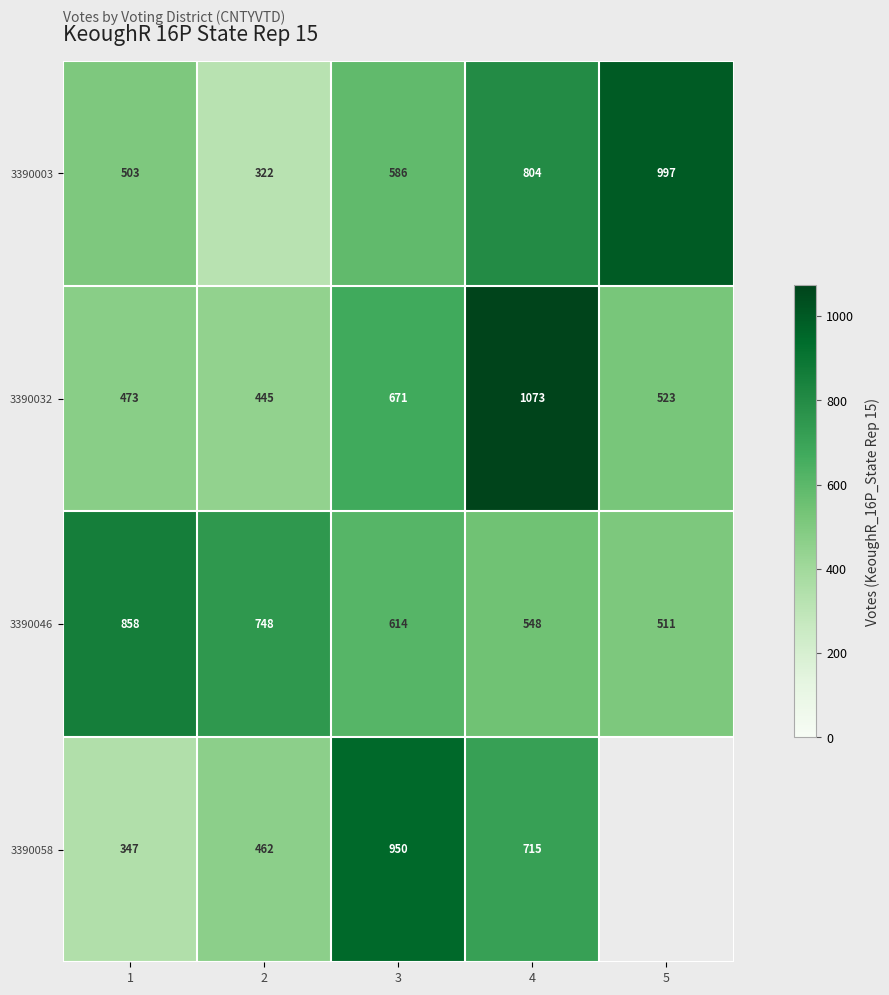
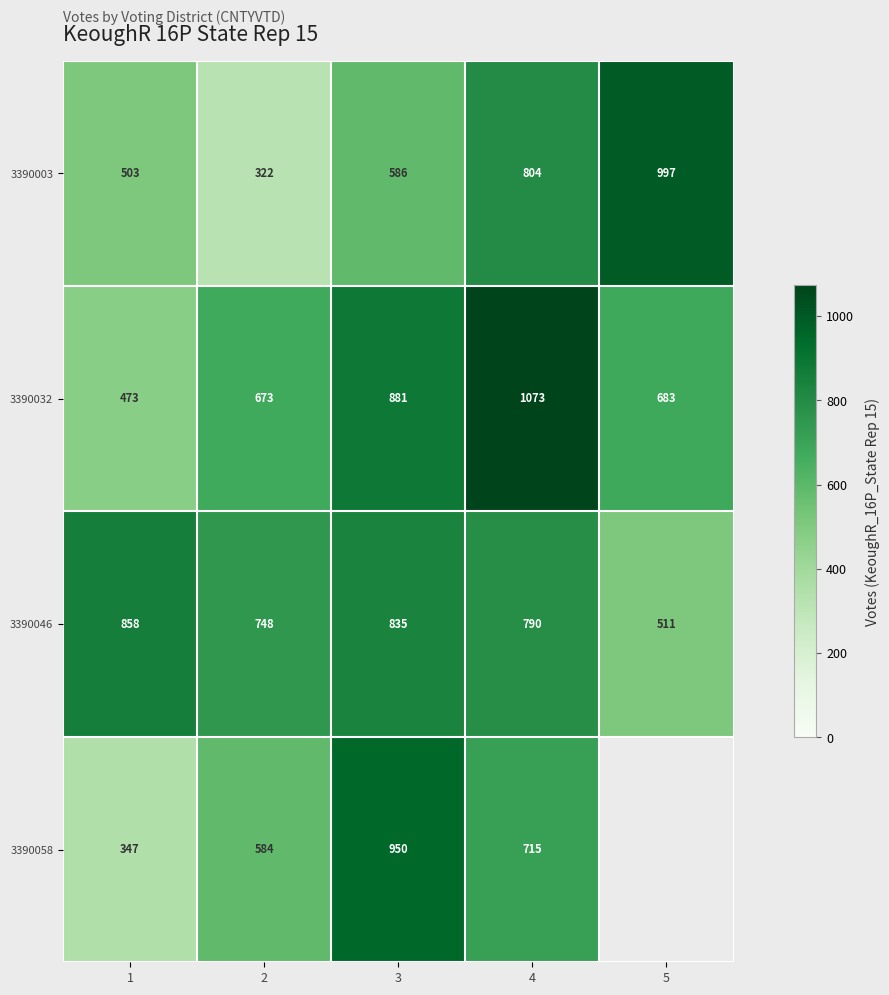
3390032, 2: 445 -> 673
3390032, 3: 671 -> 881
3390032, 5: 523 -> 683
3390046, 3: 614 -> 835
3390046, 4: 548 -> 790
3390058, 2: 462 -> 584
